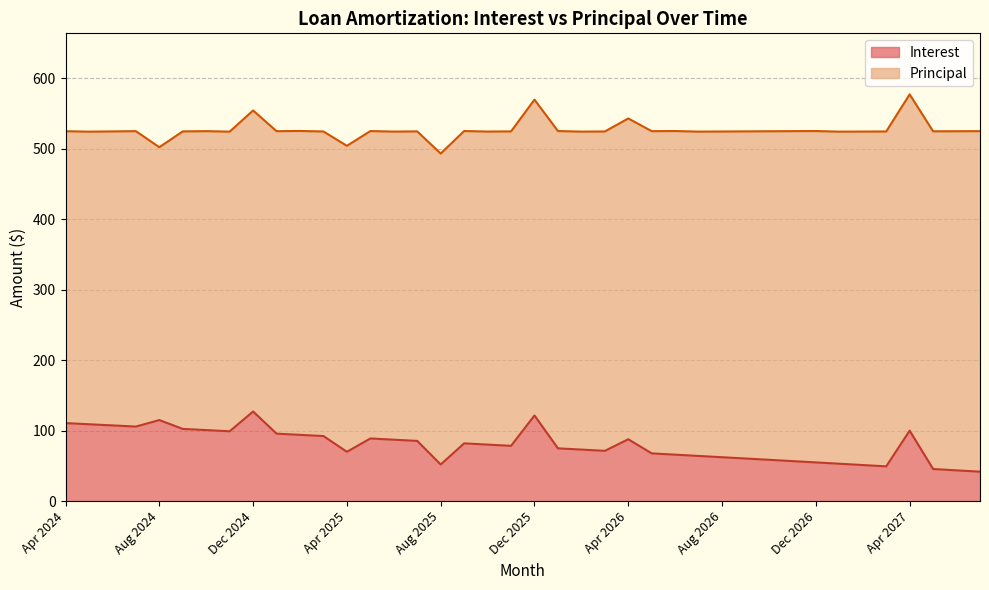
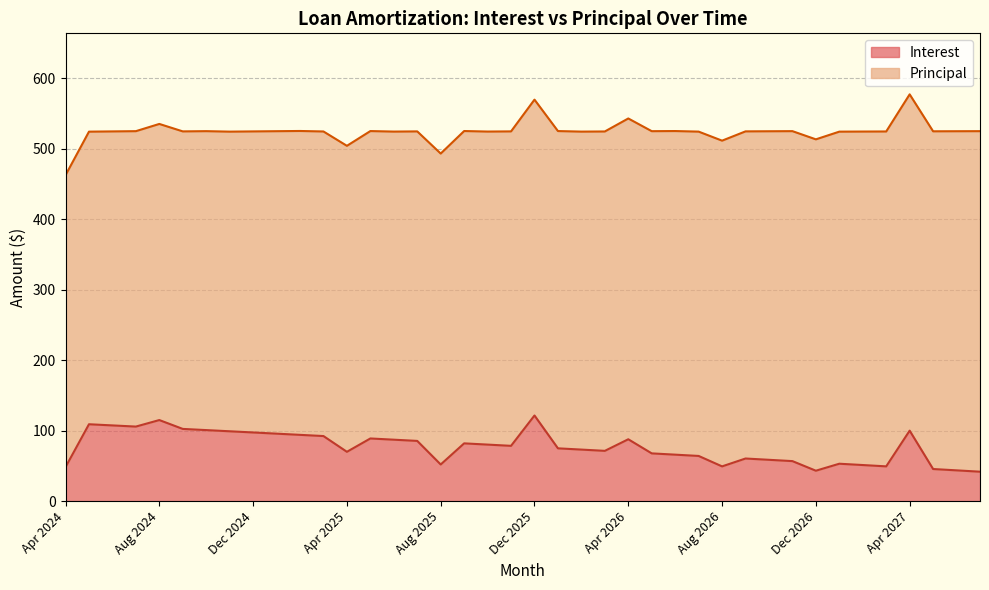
Interest, Apr 2024: 110 -> 50
Principal, Aug 2024: 390 -> 420
Interest, Dec 2024: 130 -> 100
Interest, Aug 2026: 60 -> 50
Interest, Dec 2026: 50 -> 40
